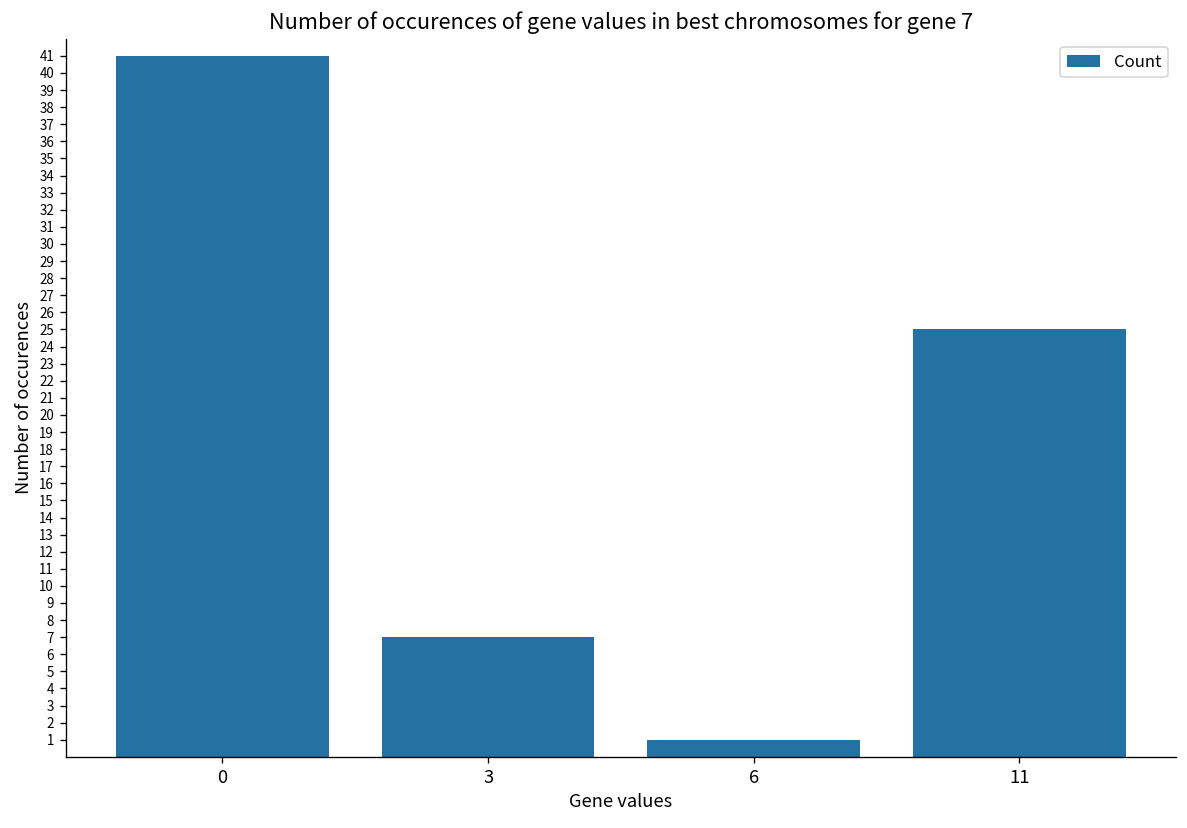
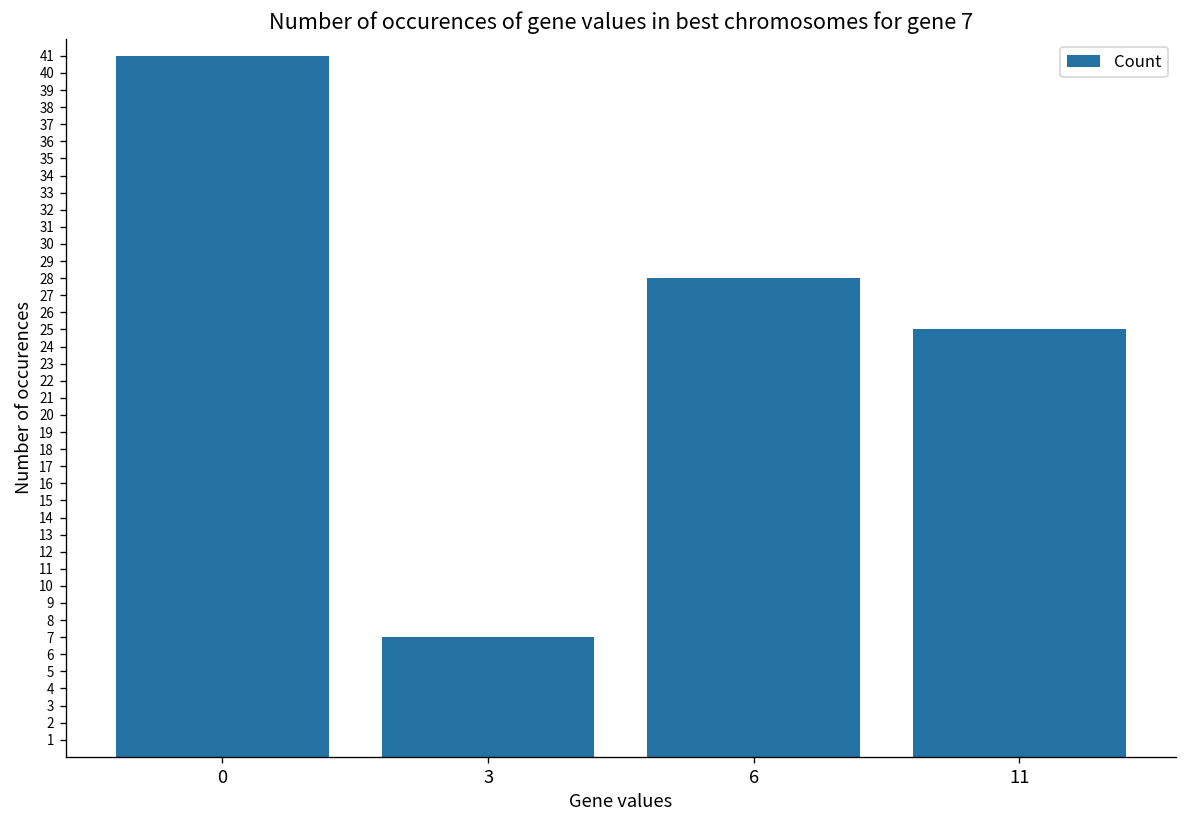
6: 1 -> 28
